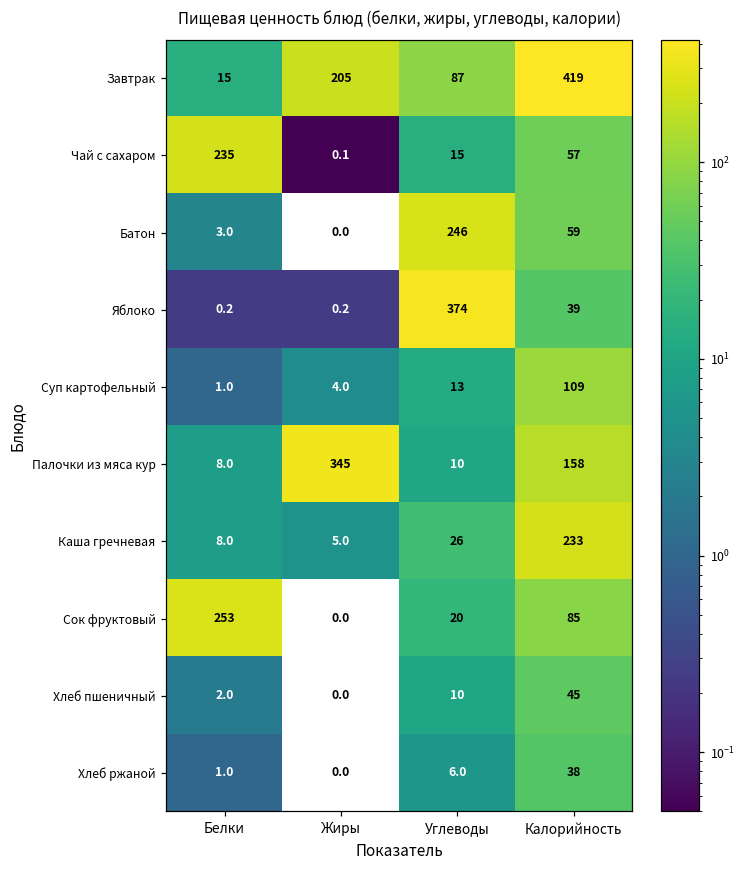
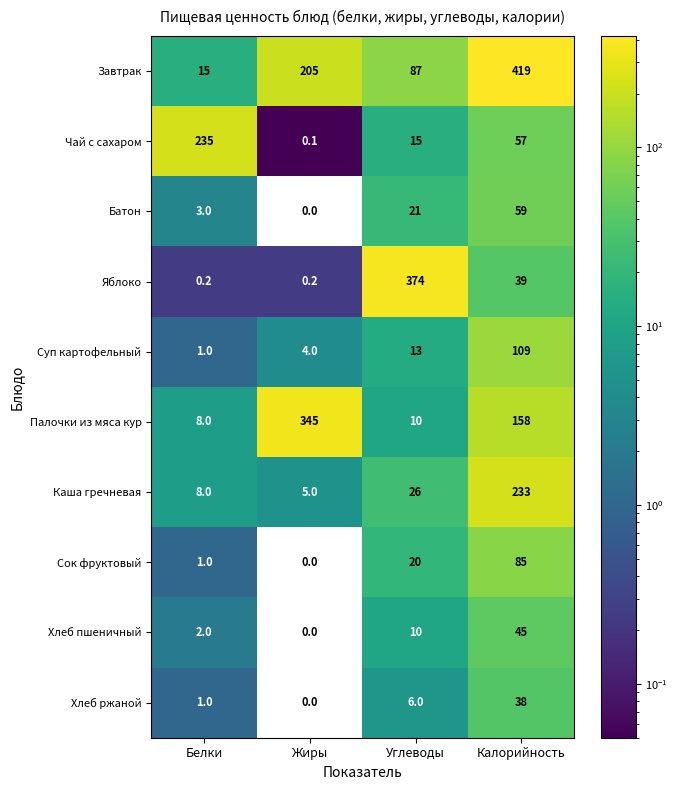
Батон, Углеводы: 246 -> 21
Сок фруктовый, Белки: 253 -> 1.0
